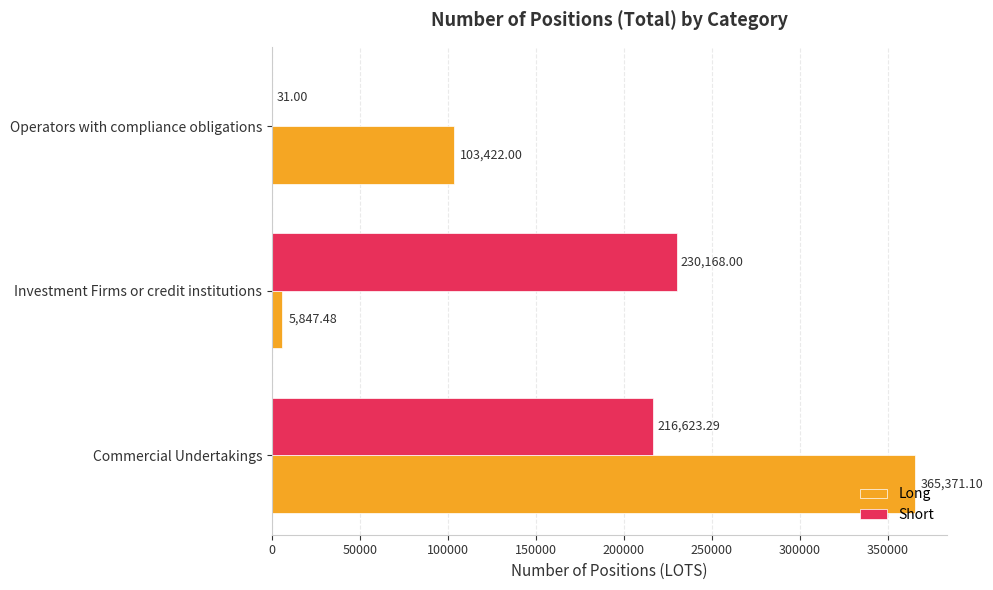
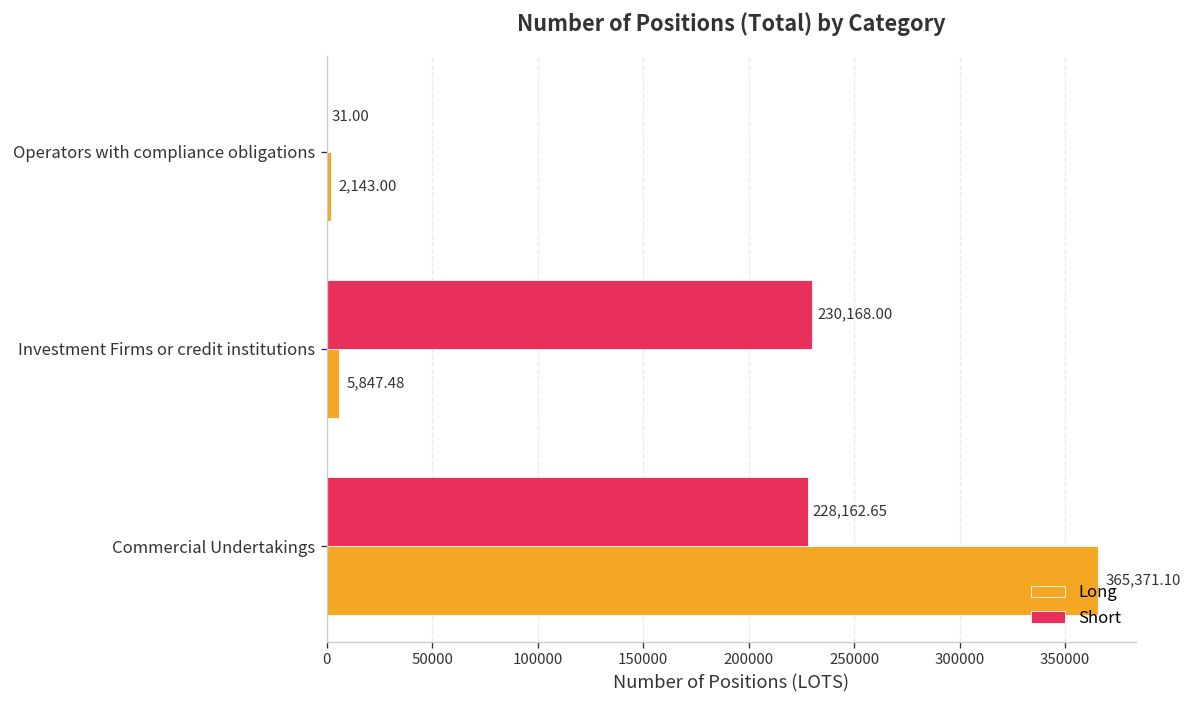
Long, Operators with compliance obligations: 103,422.00 -> 2,143.00
Short, Commercial Undertakings: 216,623.29 -> 228,162.65
